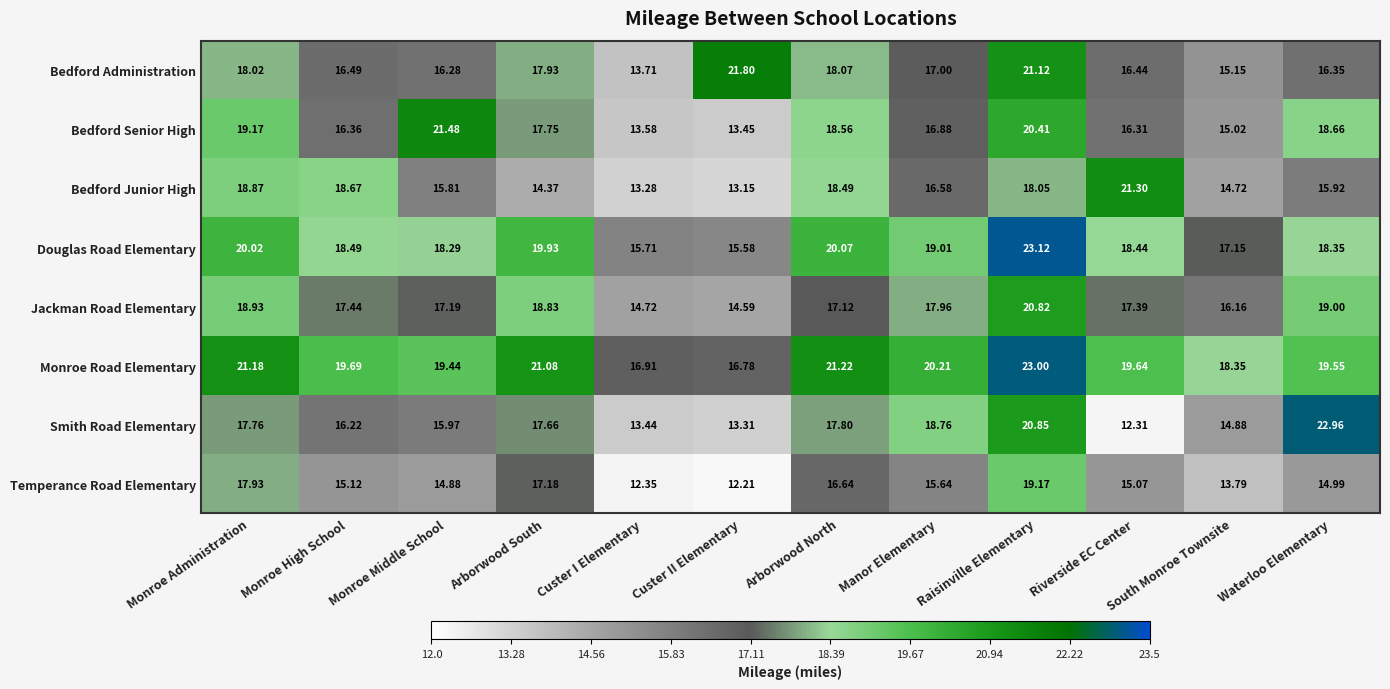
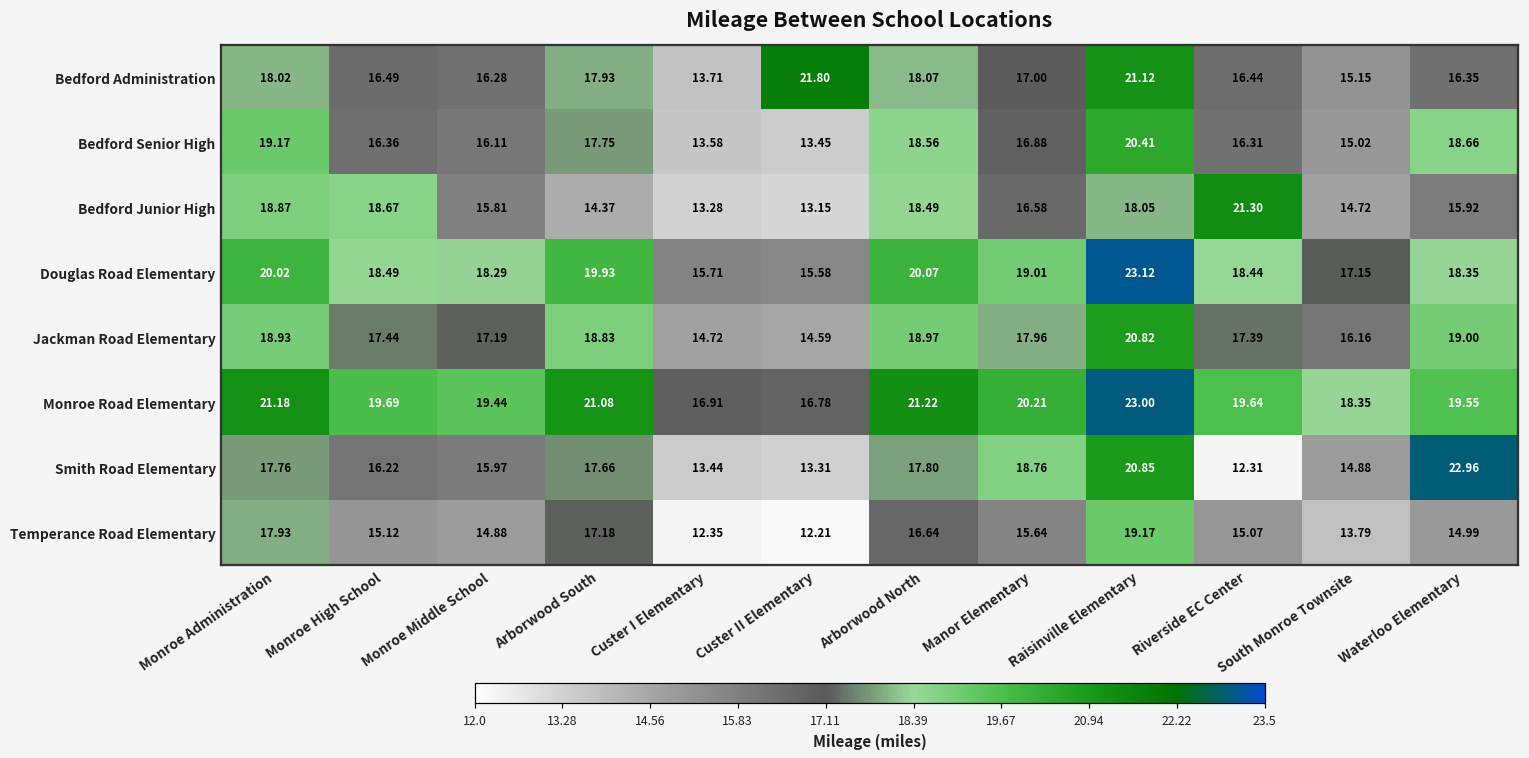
Bedford Senior High, Monroe Middle School: 21.48 -> 16.11
Jackman Road Elementary, Arborwood North: 17.12 -> 18.97
